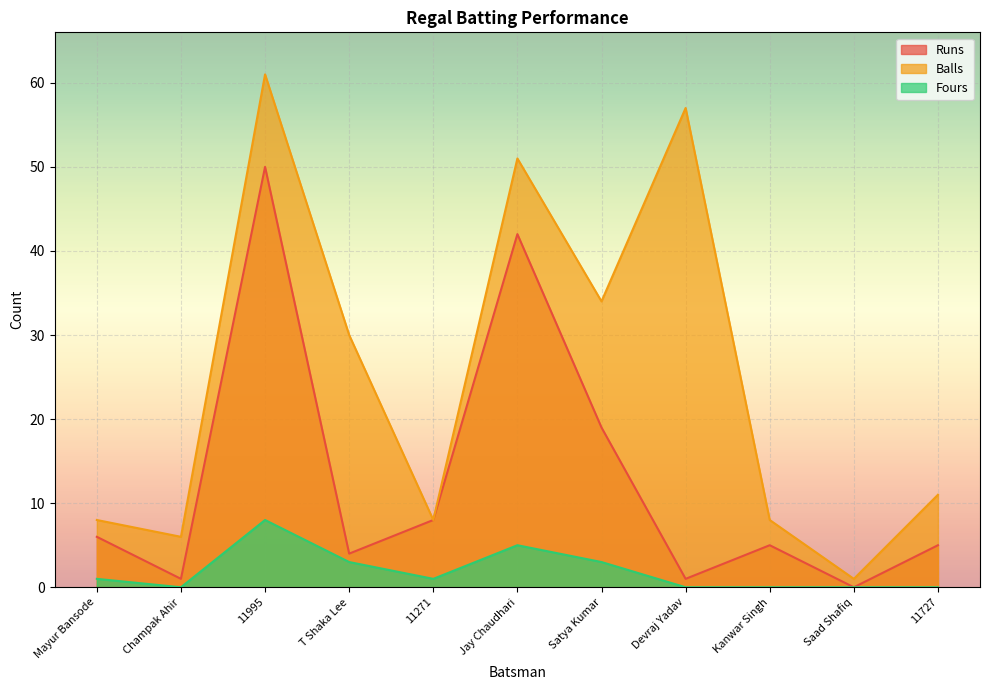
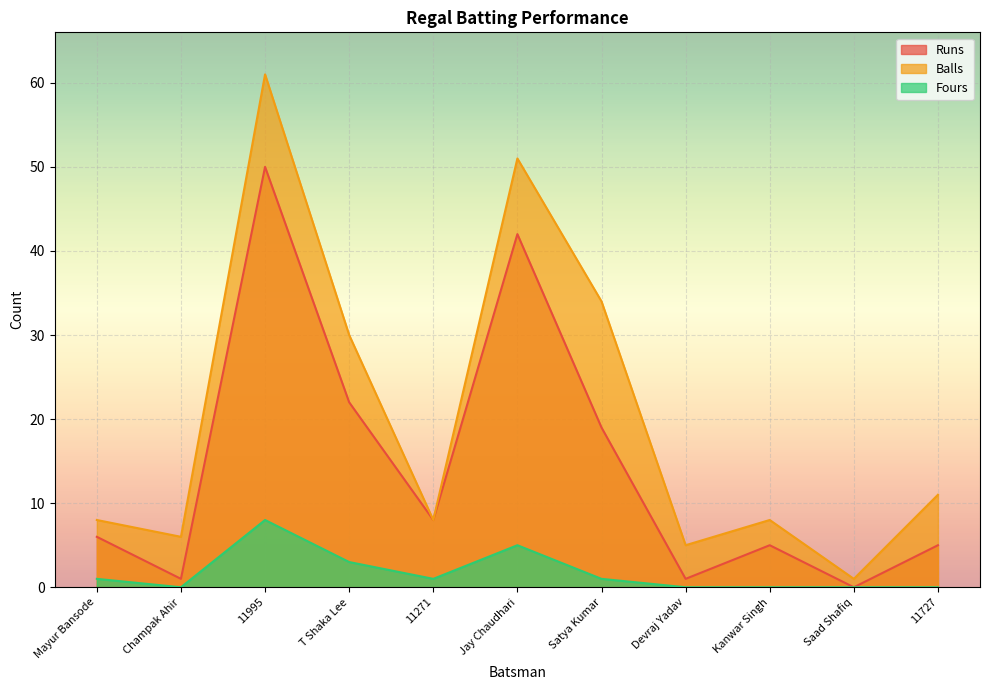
Runs, T Shaka Lee: 4 -> 22
Fours, Satya Kumar: 3 -> 1
Balls, Devraj Yadav: 57 -> 5
